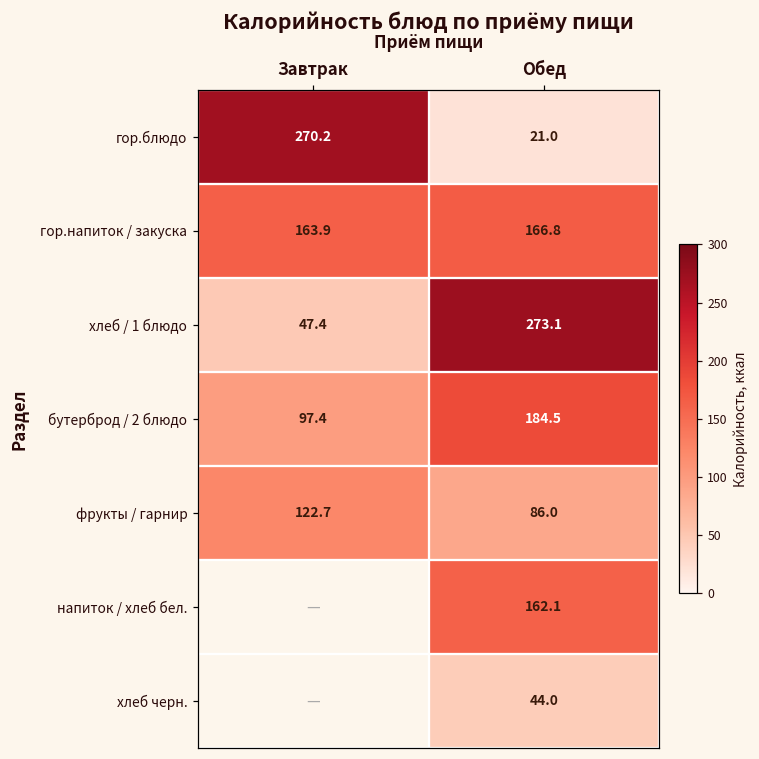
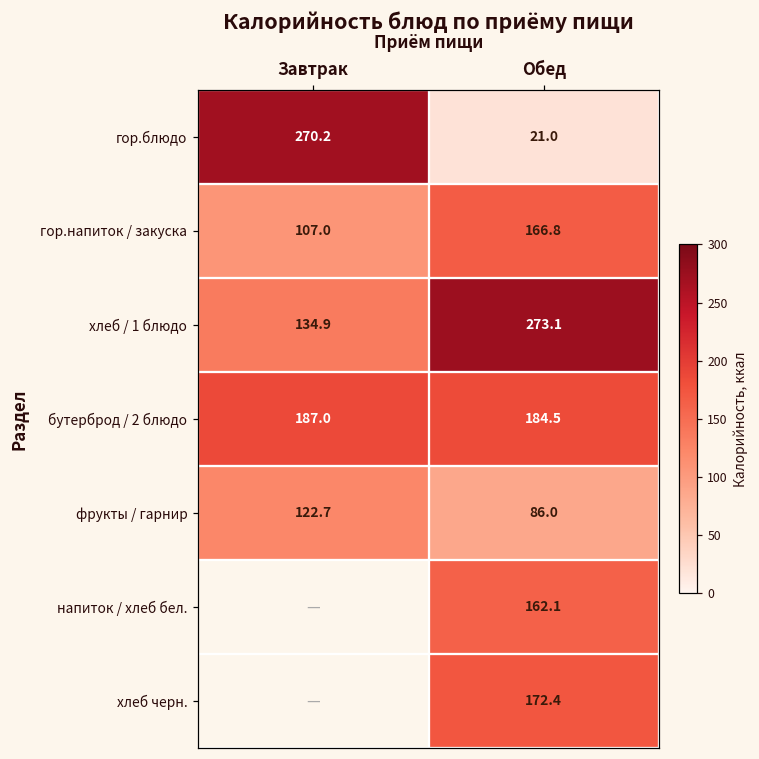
гор.напиток / закуска, Завтрак: 163.9 -> 107.0
хлеб / 1 блюдо, Завтрак: 47.4 -> 134.9
бутерброд / 2 блюдо, Завтрак: 97.4 -> 187.0
хлеб черн., Обед: 44.0 -> 172.4
